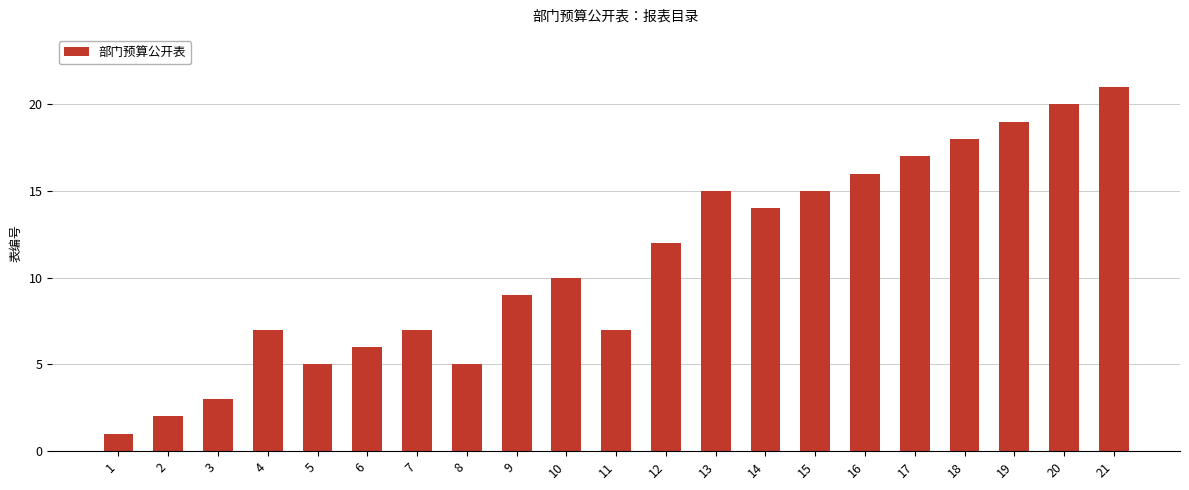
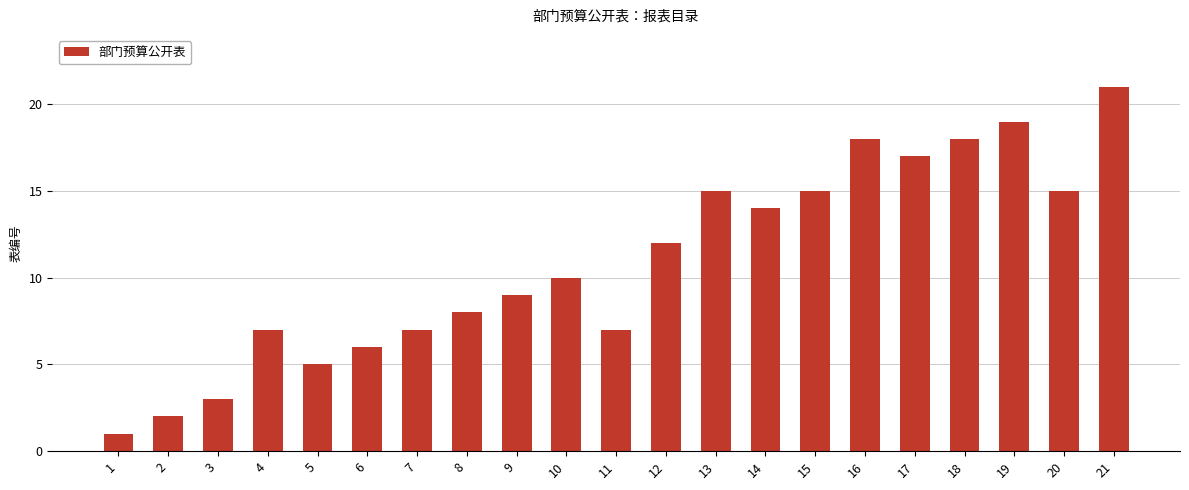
8: 5 -> 8
16: 16 -> 18
20: 20 -> 15
